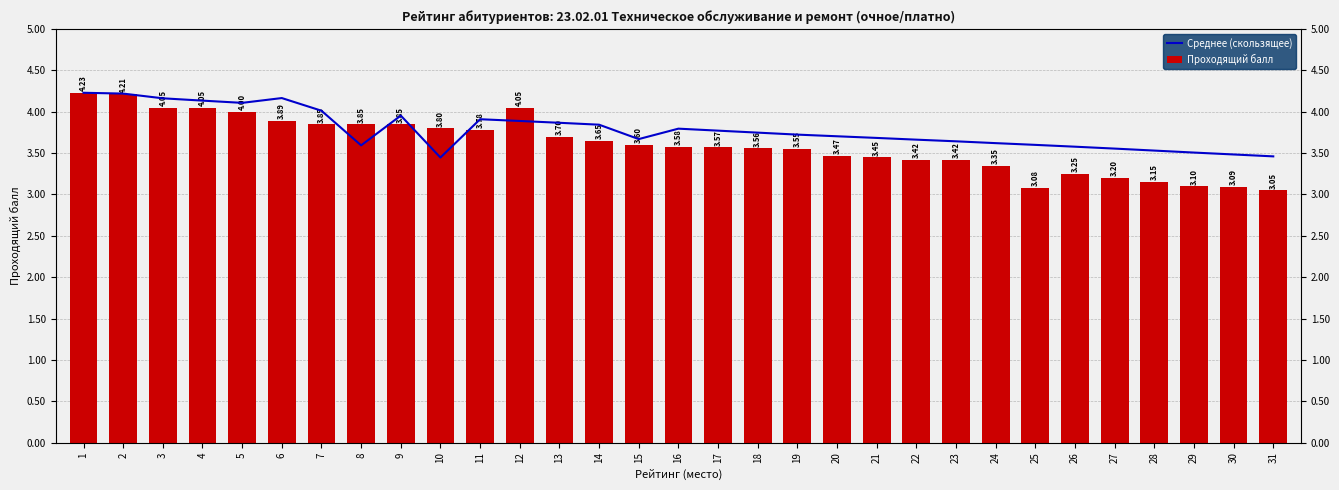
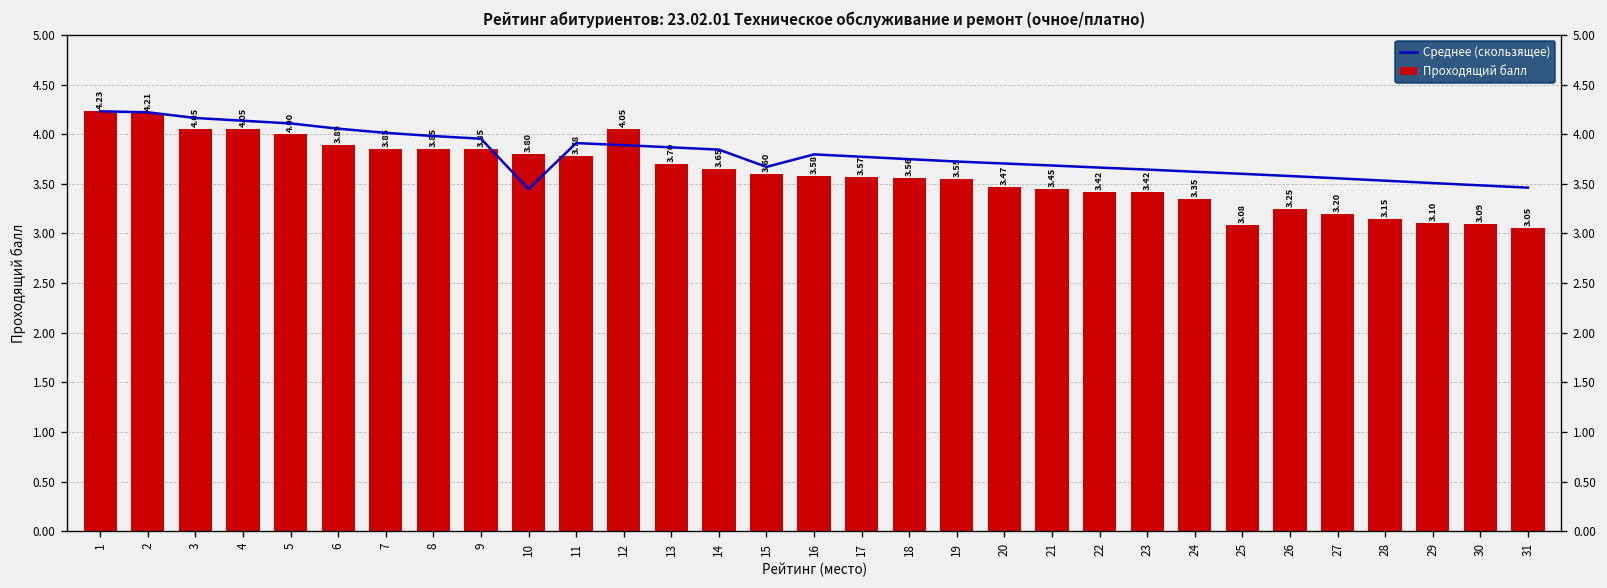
Среднее (скользящее), 6: 4.2 -> 4.1
Среднее (скользящее), 8: 3.6 -> 4.0
